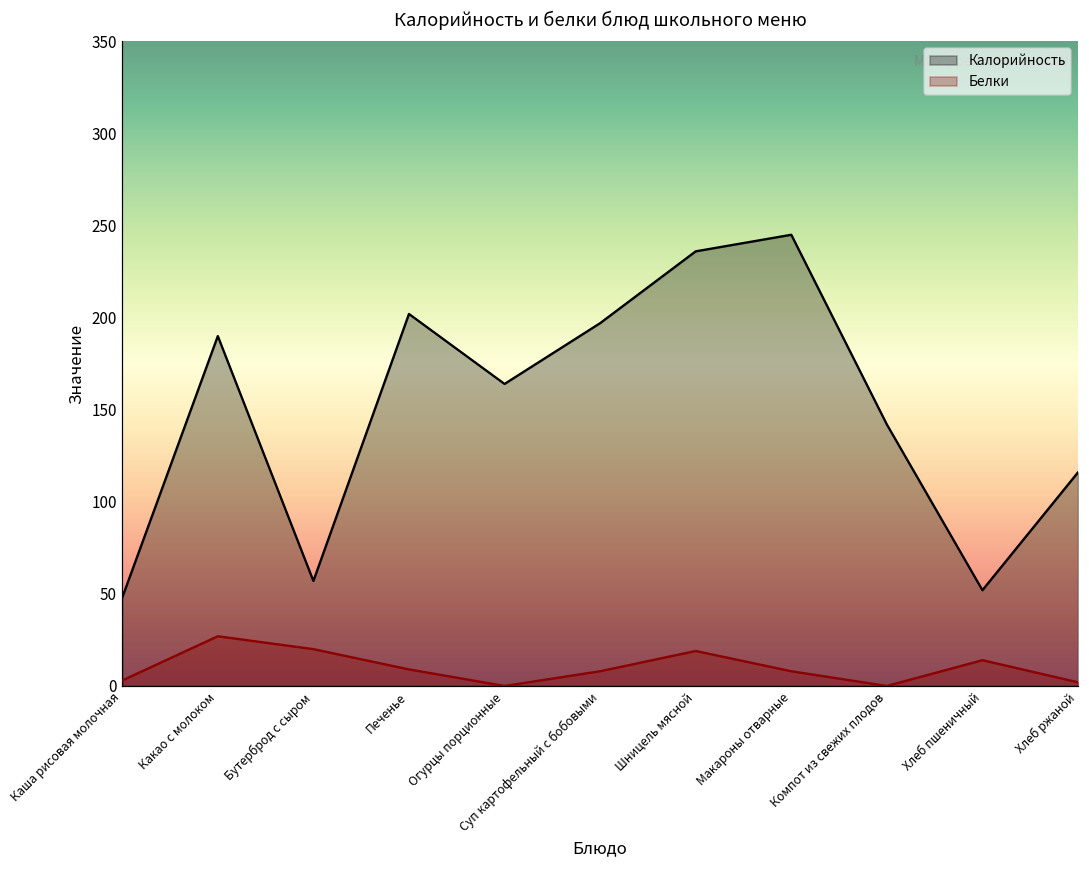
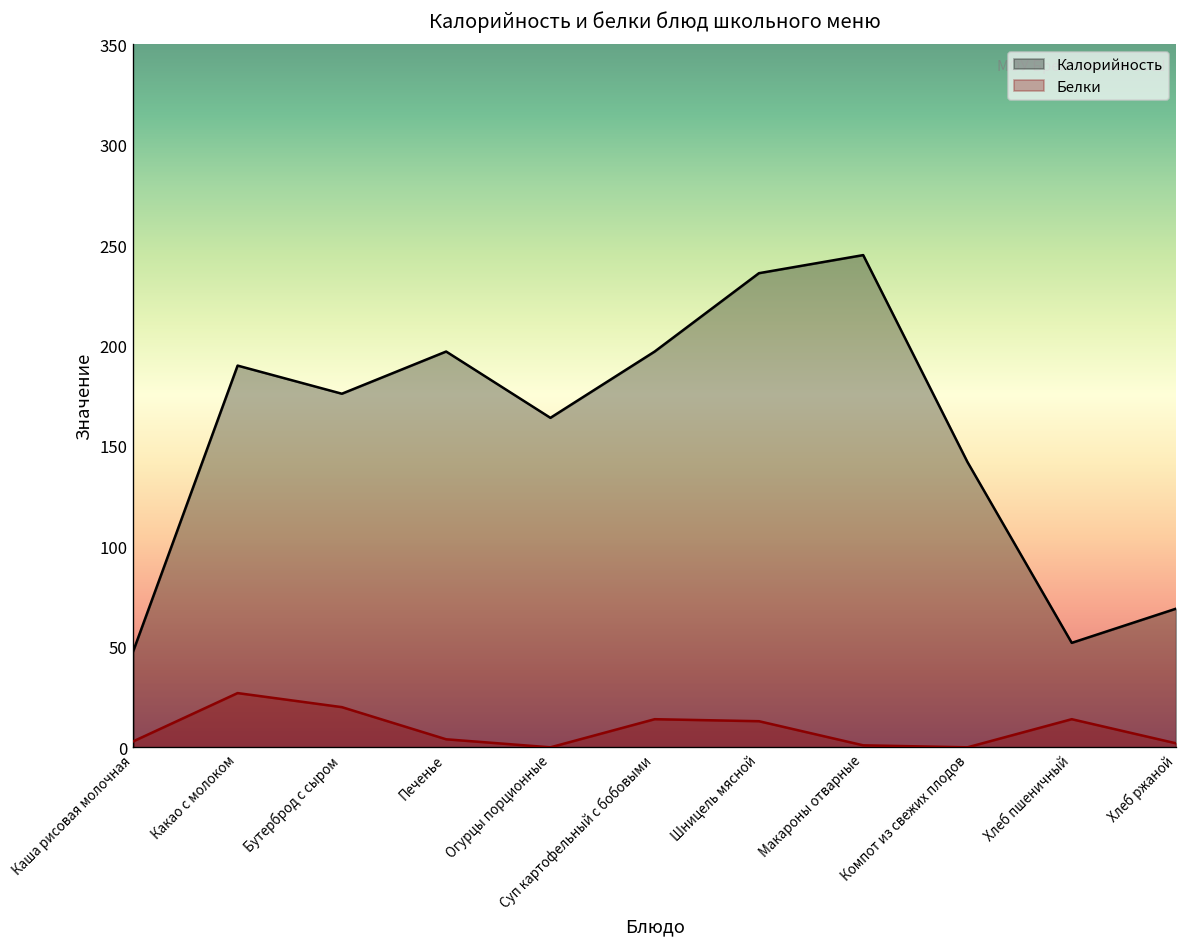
Калорийность, Бутерброд с сыром: 57 -> 176
Калорийность, Печенье: 202 -> 197
Белки, Печенье: 9 -> 4
Белки, Суп картофельный с бобовыми: 8 -> 14
Белки, Шницель мясной: 19 -> 13
Белки, Макароны отварные: 8 -> 1
Калорийность, Хлеб ржаной: 116 -> 69
